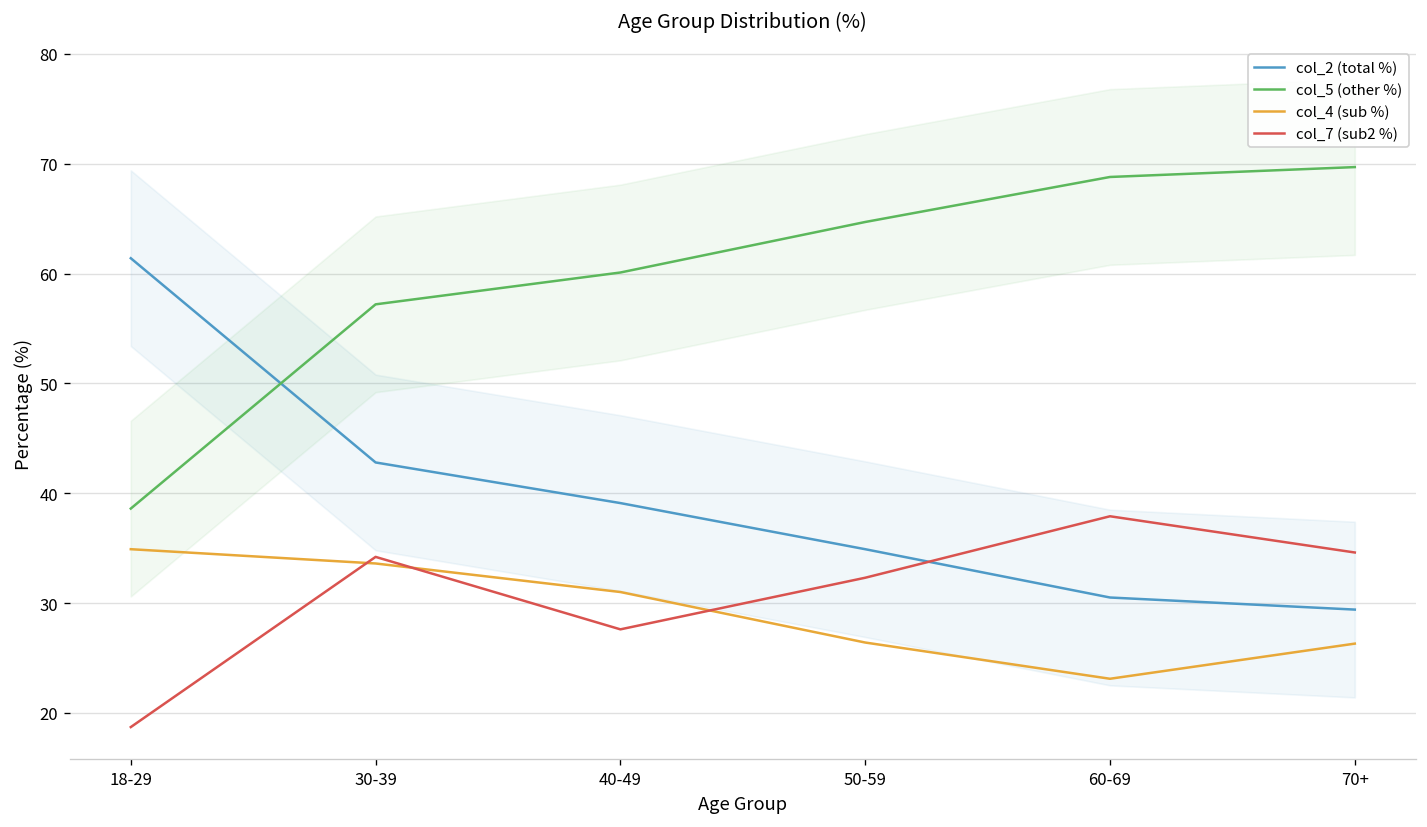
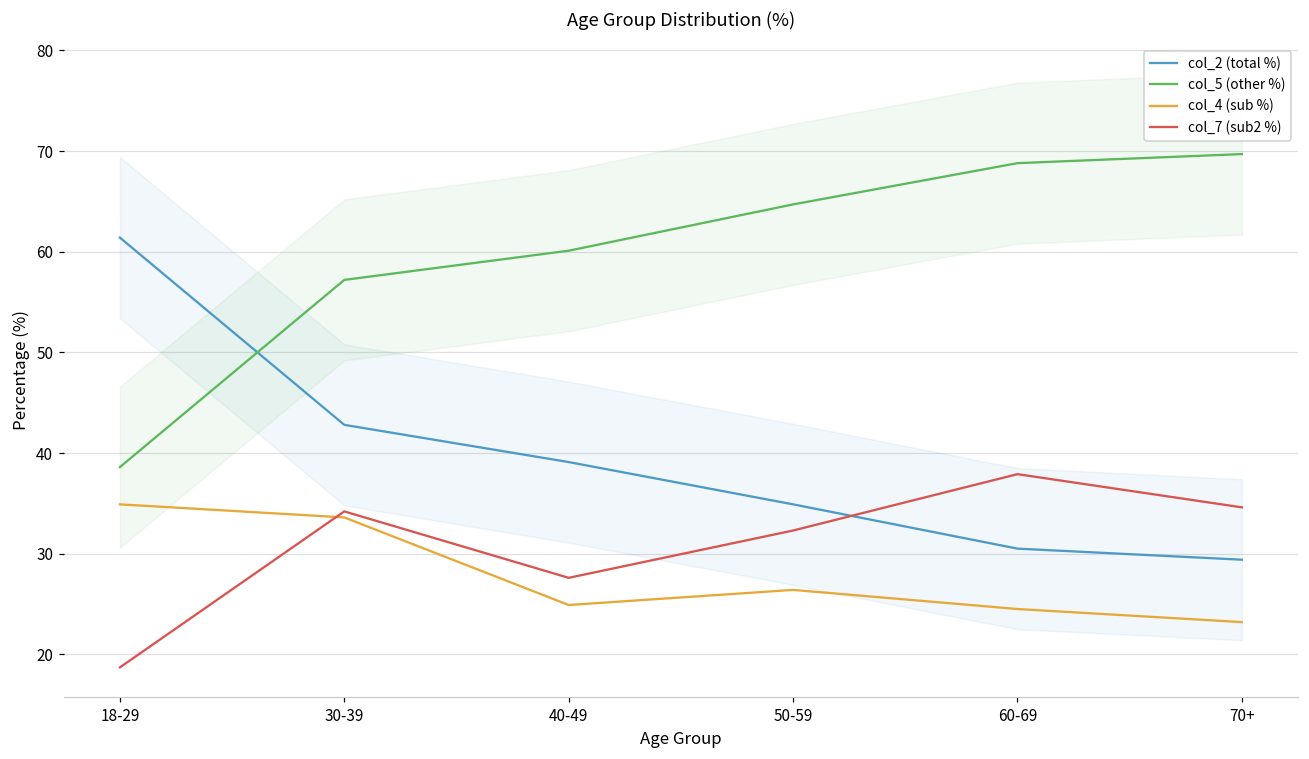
col_4 (sub %), 40-49: 31 -> 25
col_4 (sub %), 60-69: 23 -> 25
col_4 (sub %), 70+: 26 -> 23
